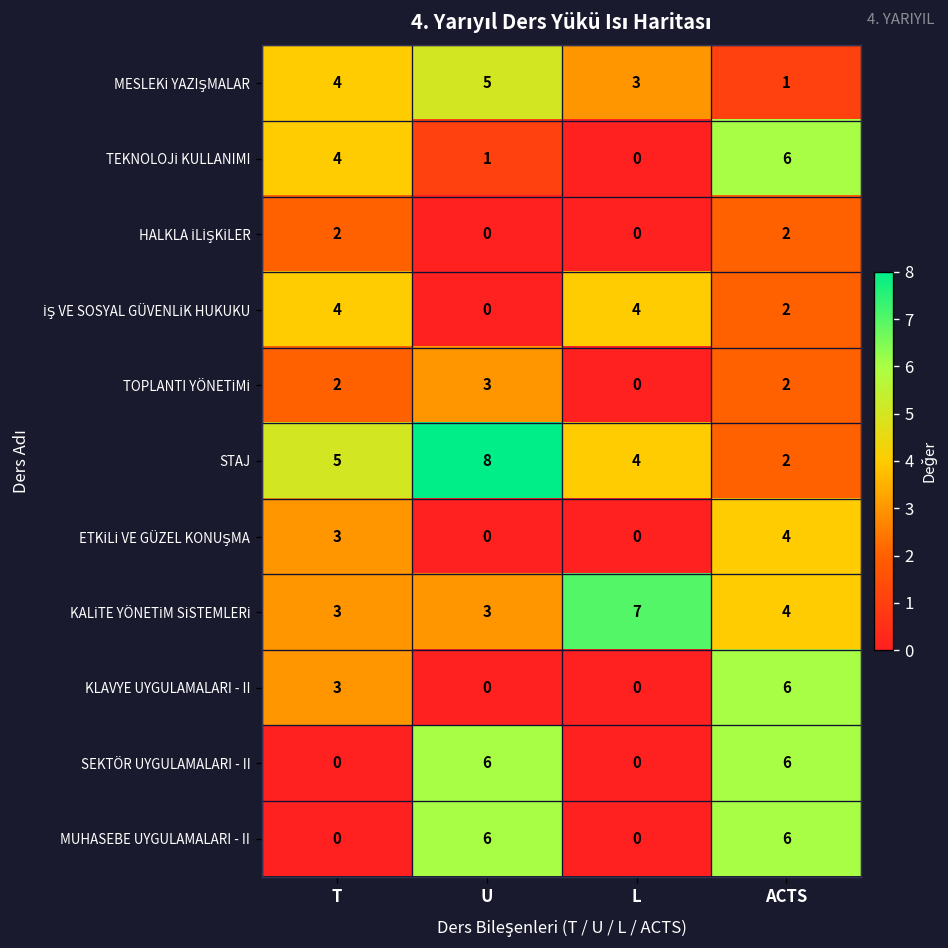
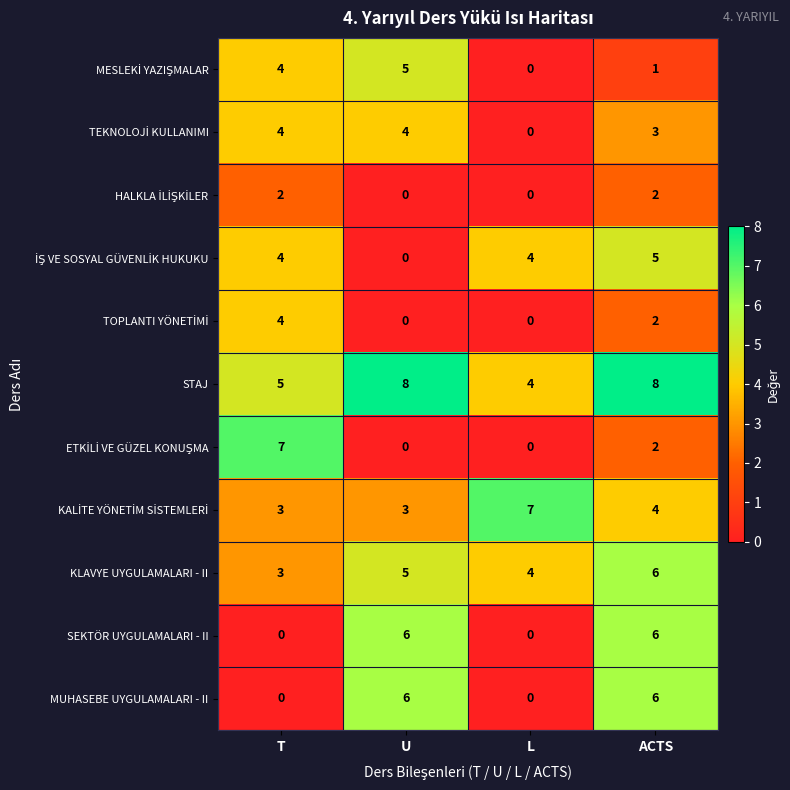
MESLEKİ YAZIŞMALAR, L: 3 -> 0
TEKNOLOJİ KULLANIMI, U: 1 -> 4
TEKNOLOJİ KULLANIMI, ACTS: 6 -> 3
İŞ VE SOSYAL GÜVENLİK HUKUKU, ACTS: 2 -> 5
TOPLANTI YÖNETİMİ, T: 2 -> 4
TOPLANTI YÖNETİMİ, U: 3 -> 0
STAJ, ACTS: 2 -> 8
ETKİLİ VE GÜZEL KONUŞMA, T: 3 -> 7
ETKİLİ VE GÜZEL KONUŞMA, ACTS: 4 -> 2
KLAVYE UYGULAMALARI - II, U: 0 -> 5
KLAVYE UYGULAMALARI - II, L: 0 -> 4
